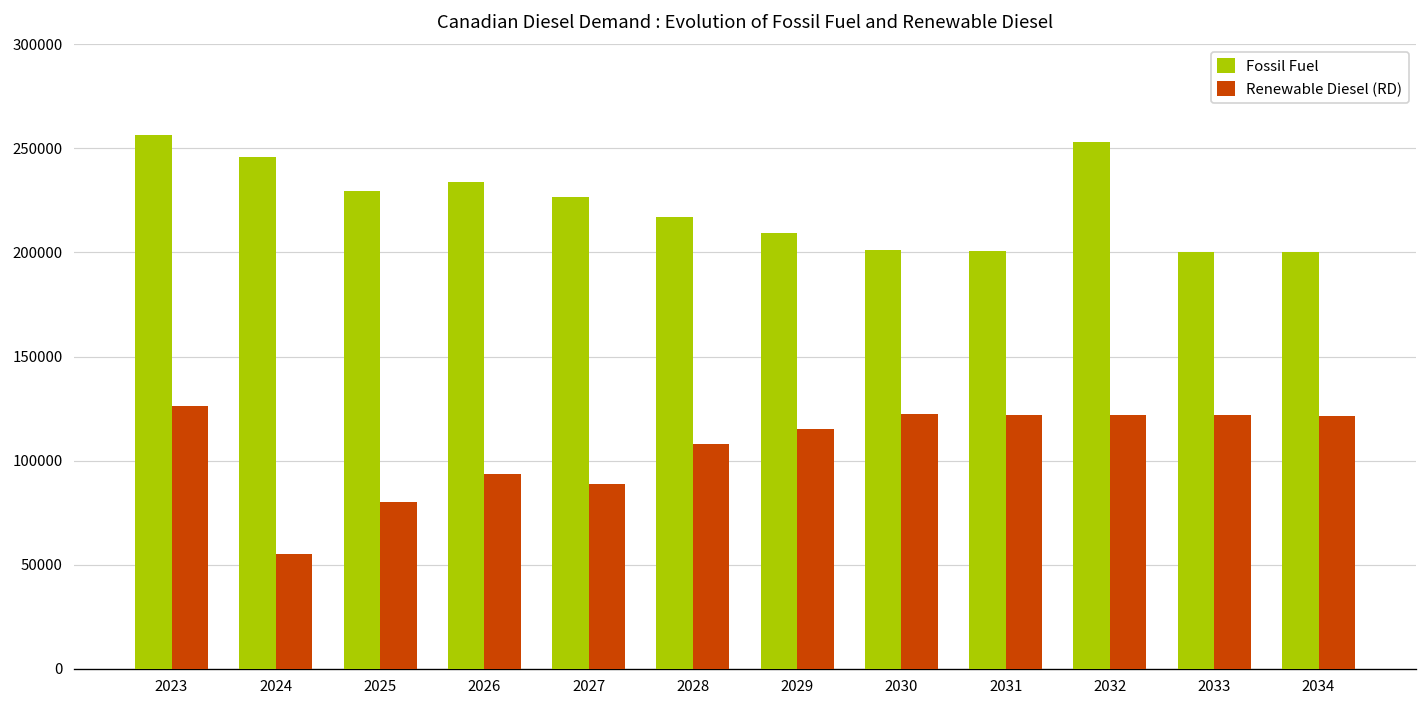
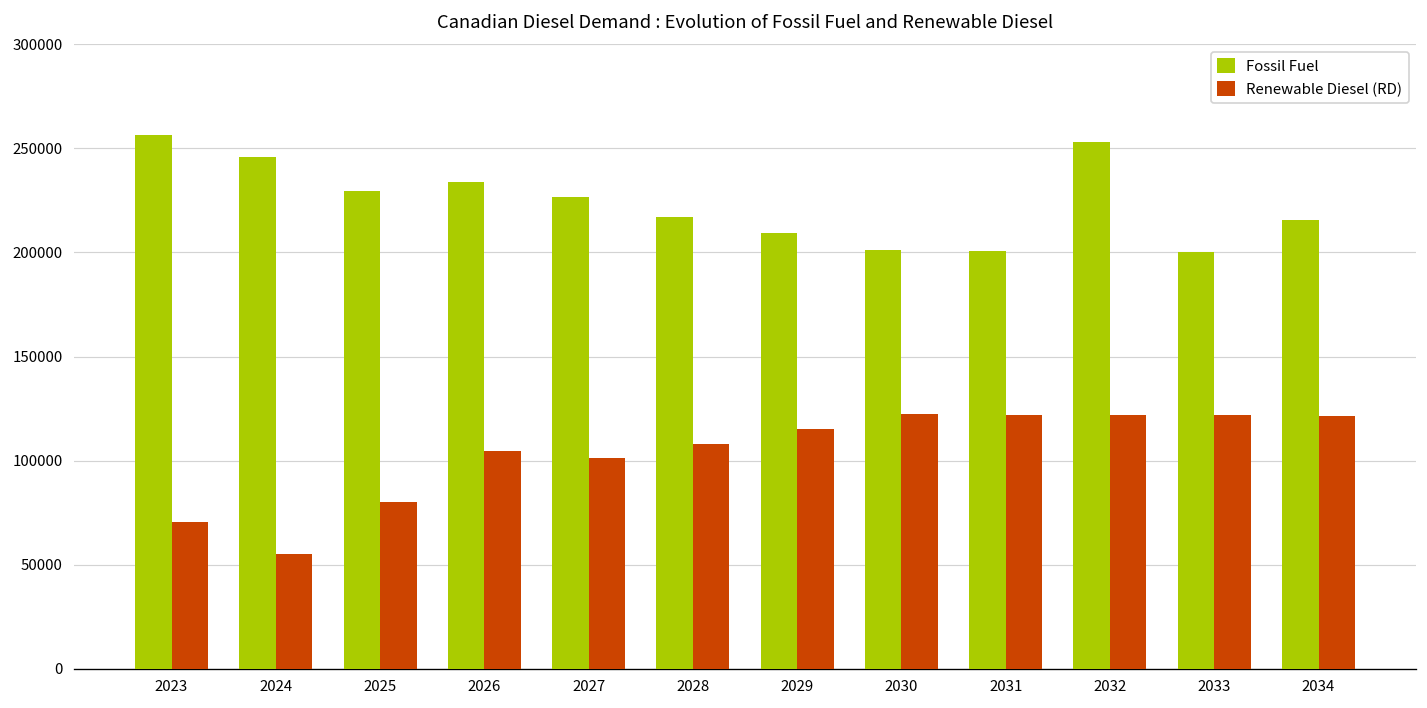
Renewable Diesel (RD), 2023: 126000 -> 71000
Renewable Diesel (RD), 2026: 94000 -> 105000
Renewable Diesel (RD), 2027: 89000 -> 101000
Fossil Fuel, 2034: 200000 -> 216000
